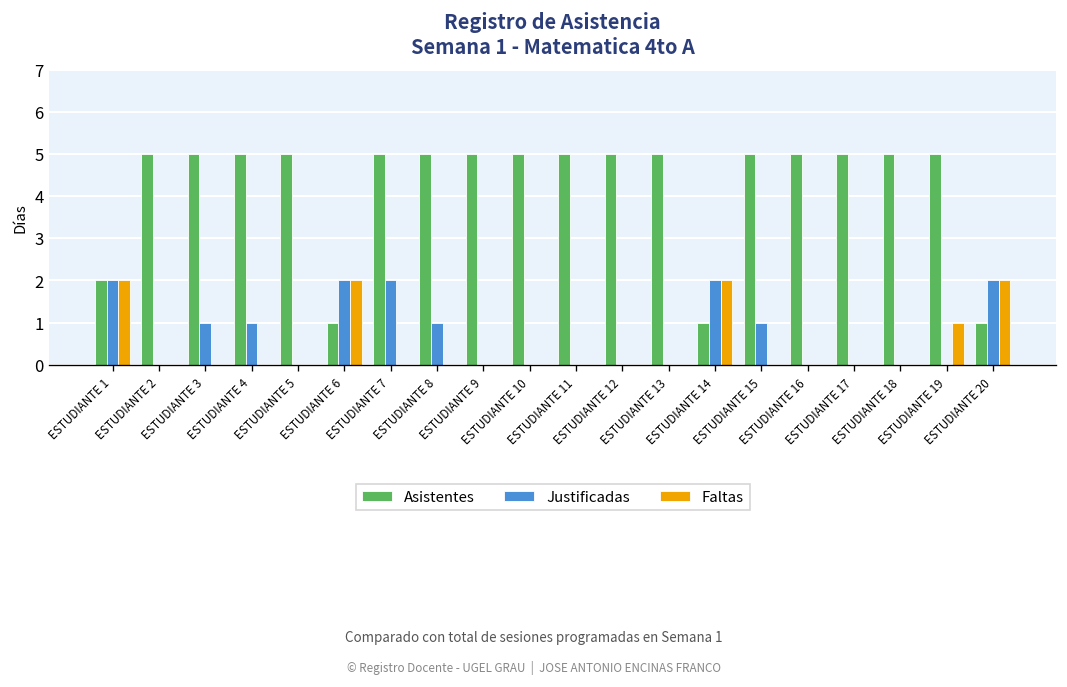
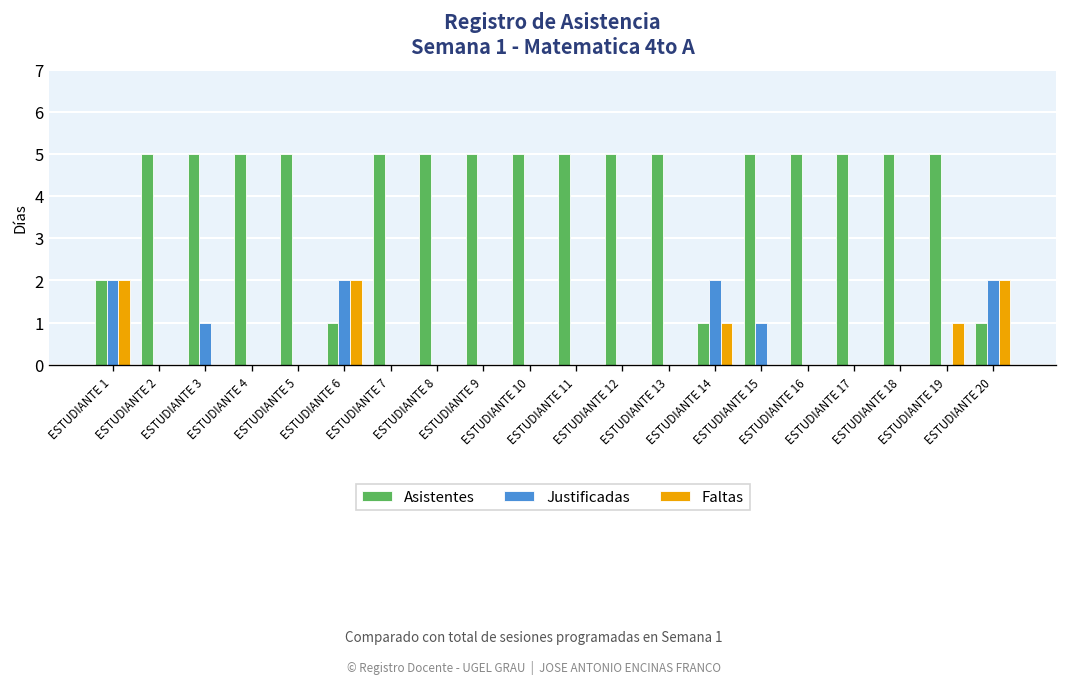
Justificadas, ESTUDIANTE 4: 1 -> 0
Justificadas, ESTUDIANTE 7: 2 -> 0
Justificadas, ESTUDIANTE 8: 1 -> 0
Faltas, ESTUDIANTE 14: 2 -> 1
